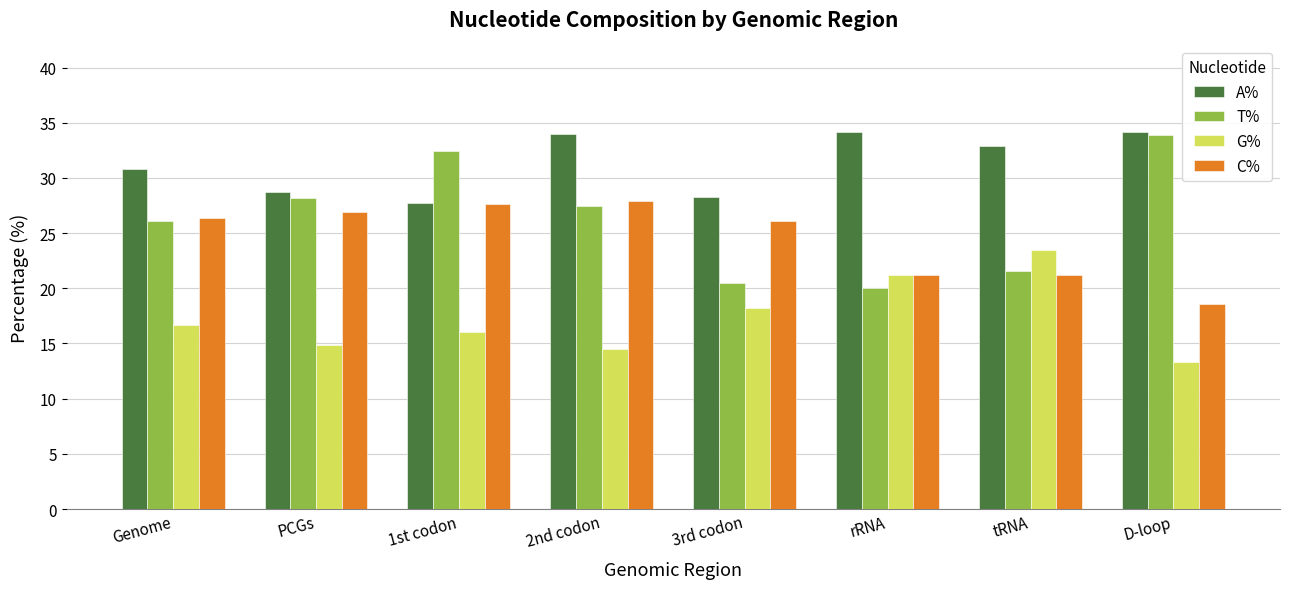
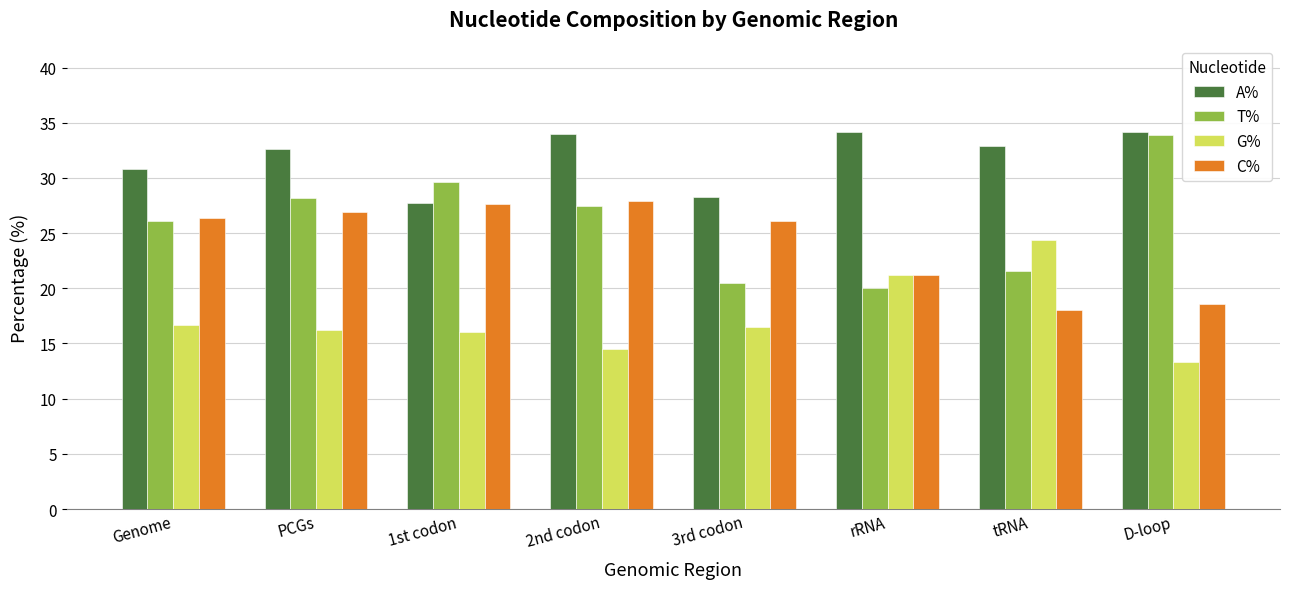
A%, PCGs: 28.7 -> 32.6
G%, PCGs: 14.9 -> 16.2
T%, 1st codon: 32.4 -> 29.6
G%, 3rd codon: 18.2 -> 16.5
G%, tRNA: 23.5 -> 24.4
C%, tRNA: 21.2 -> 18.0
